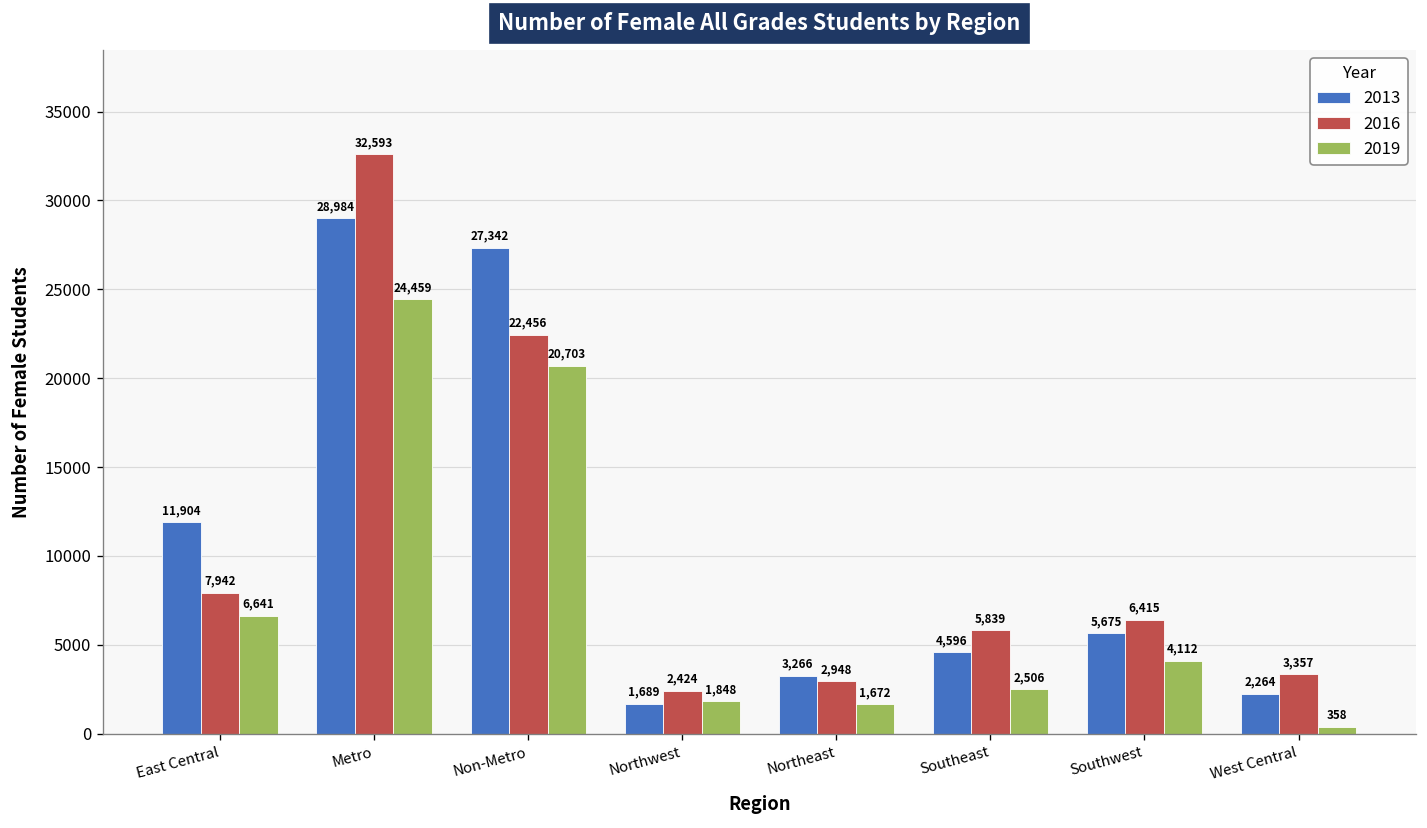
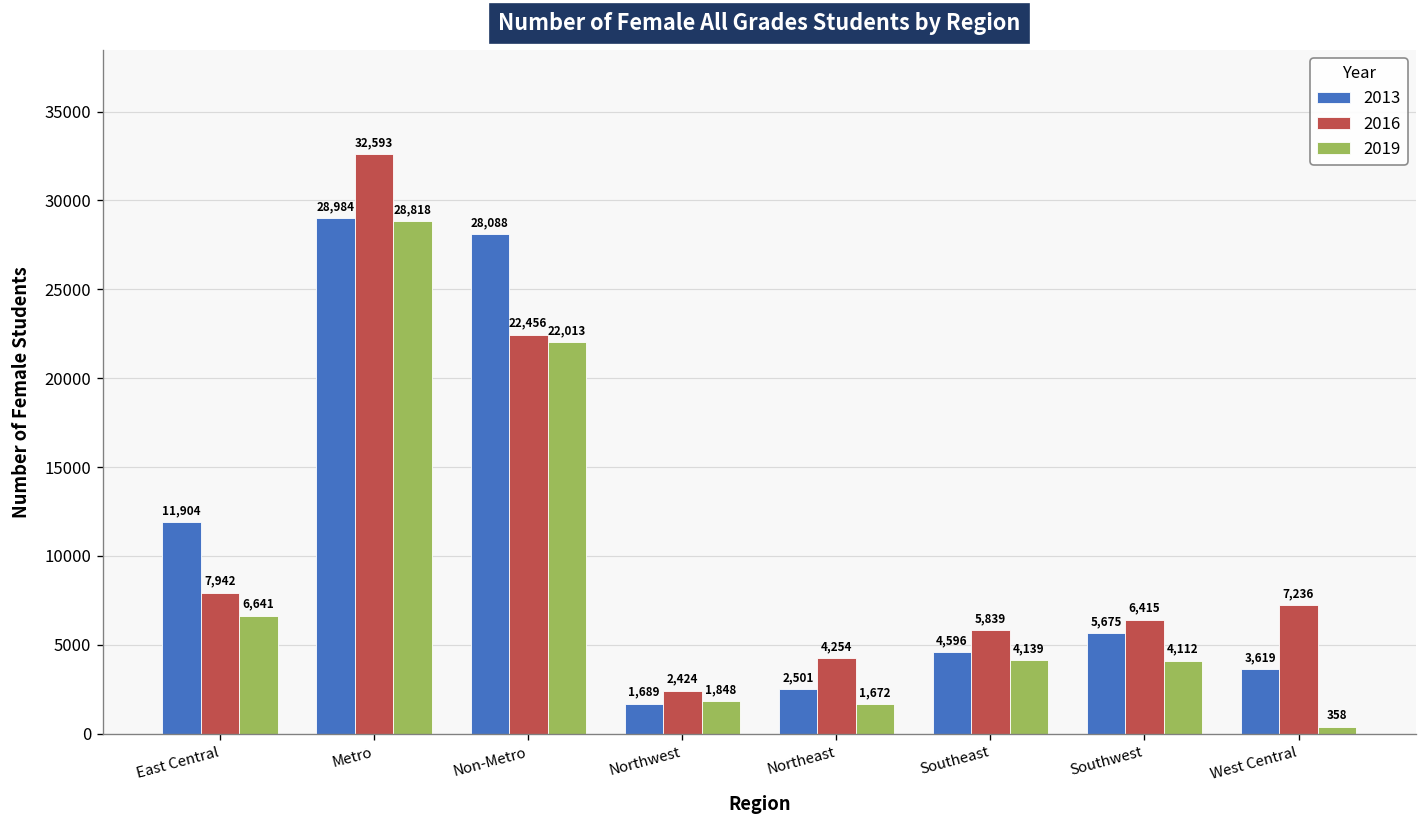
2019, Metro: 24,459 -> 28,818
2013, Non-Metro: 27,342 -> 28,088
2019, Non-Metro: 20,703 -> 22,013
2013, Northeast: 3,266 -> 2,501
2016, Northeast: 2,948 -> 4,254
2019, Southeast: 2,506 -> 4,139
2013, West Central: 2,264 -> 3,619
2016, West Central: 3,357 -> 7,236
